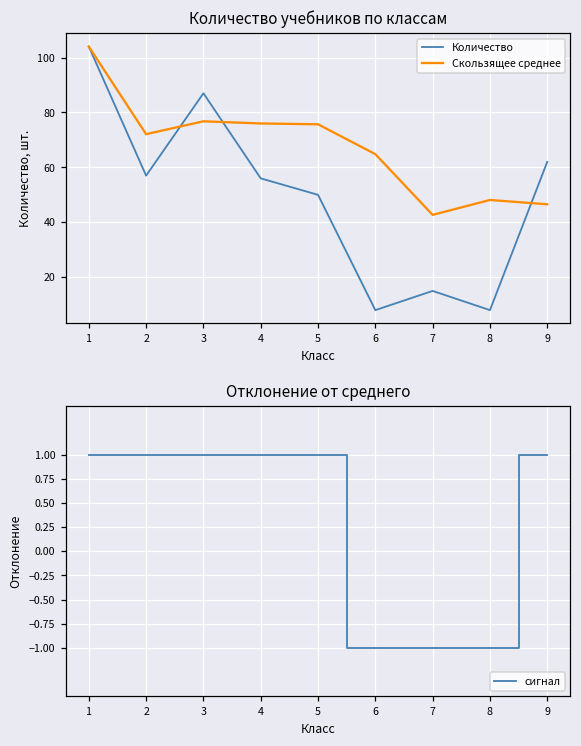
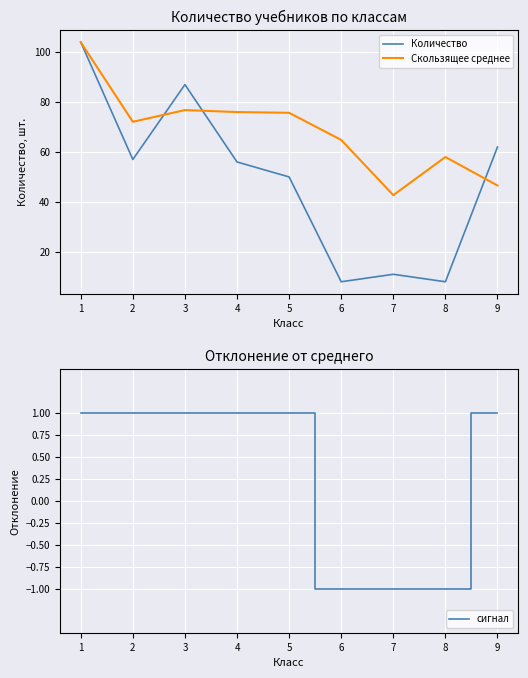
Количество учебников по классам, Количество, 7: 15 -> 11
Количество учебников по классам, Скользящее среднее, 8: 48 -> 58
